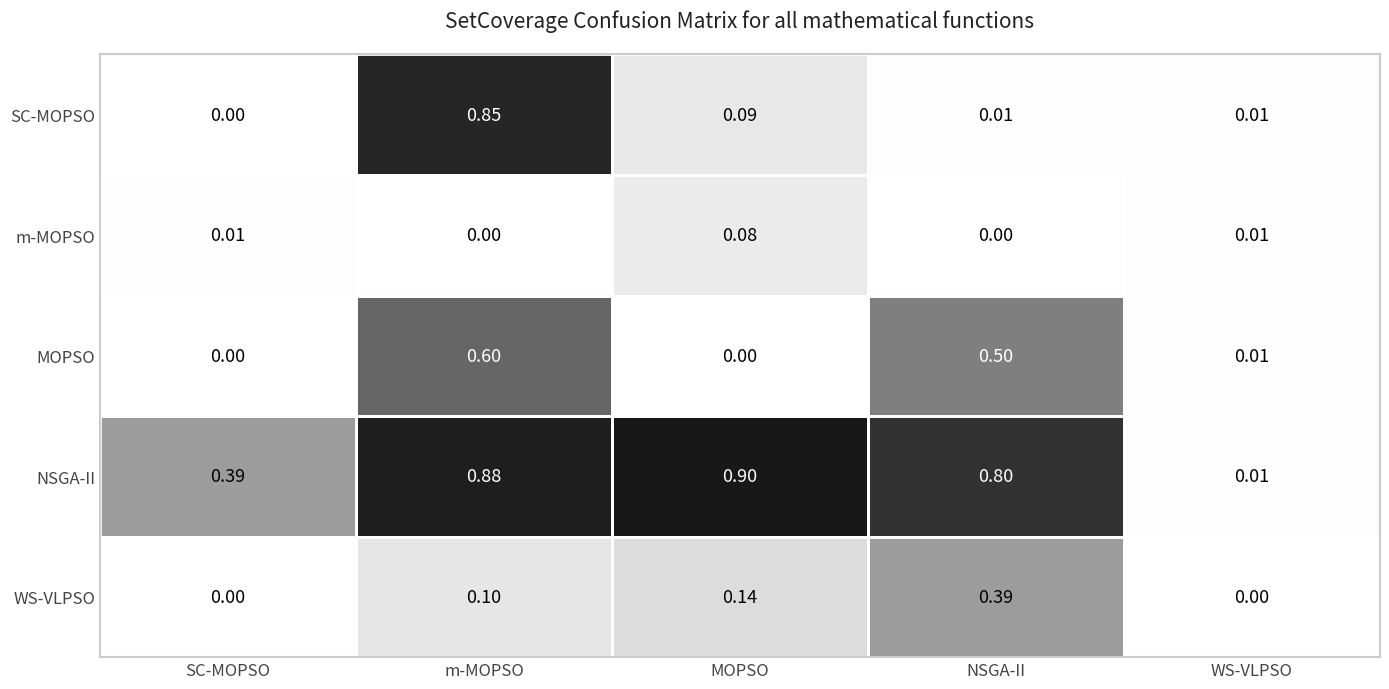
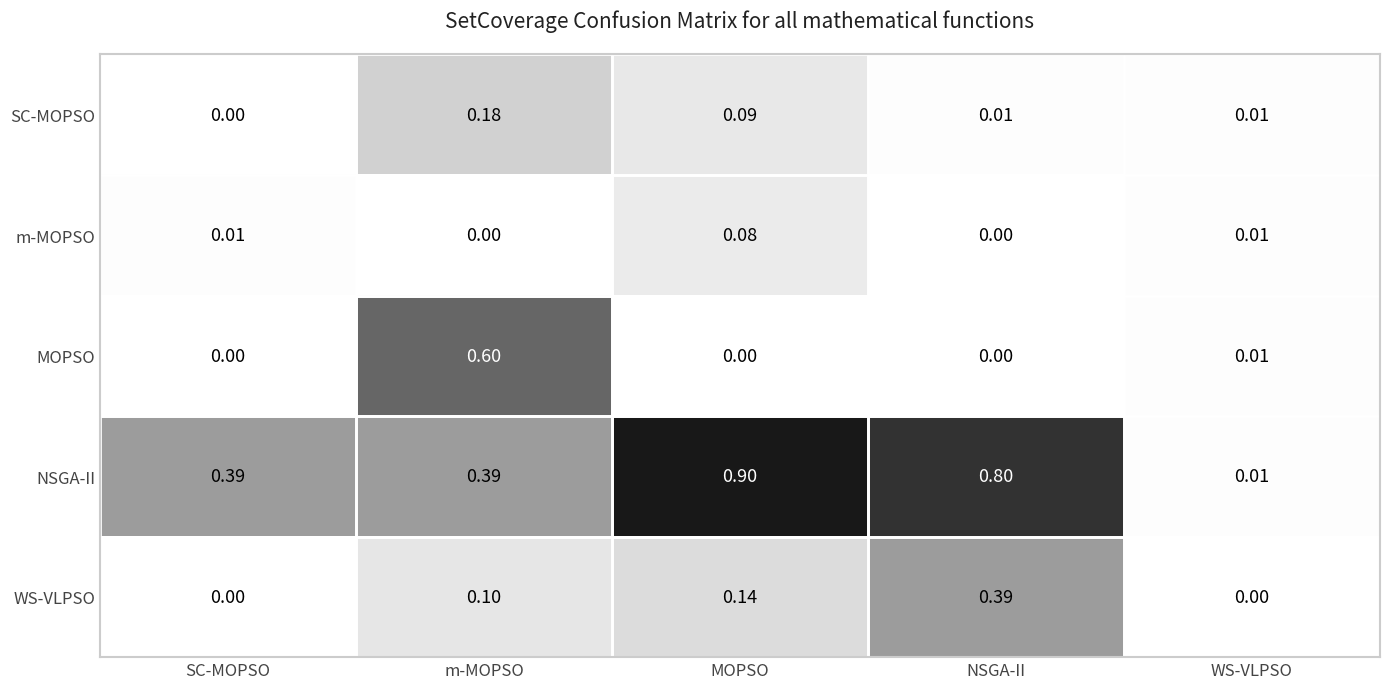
SC-MOPSO, m-MOPSO: 0.85 -> 0.18
MOPSO, NSGA-II: 0.50 -> 0.00
NSGA-II, m-MOPSO: 0.88 -> 0.39
